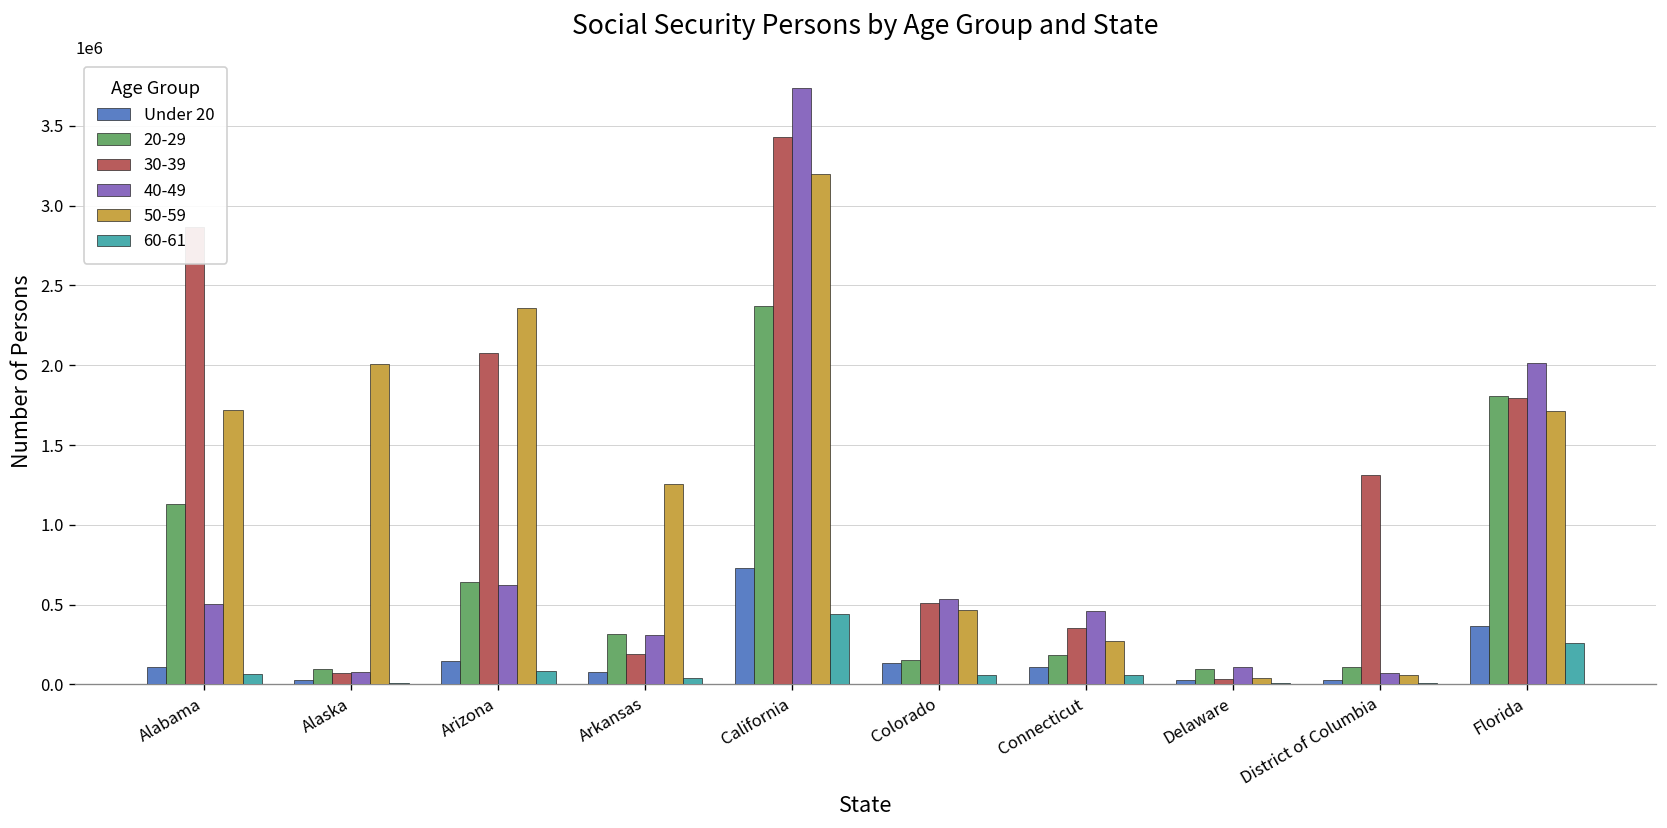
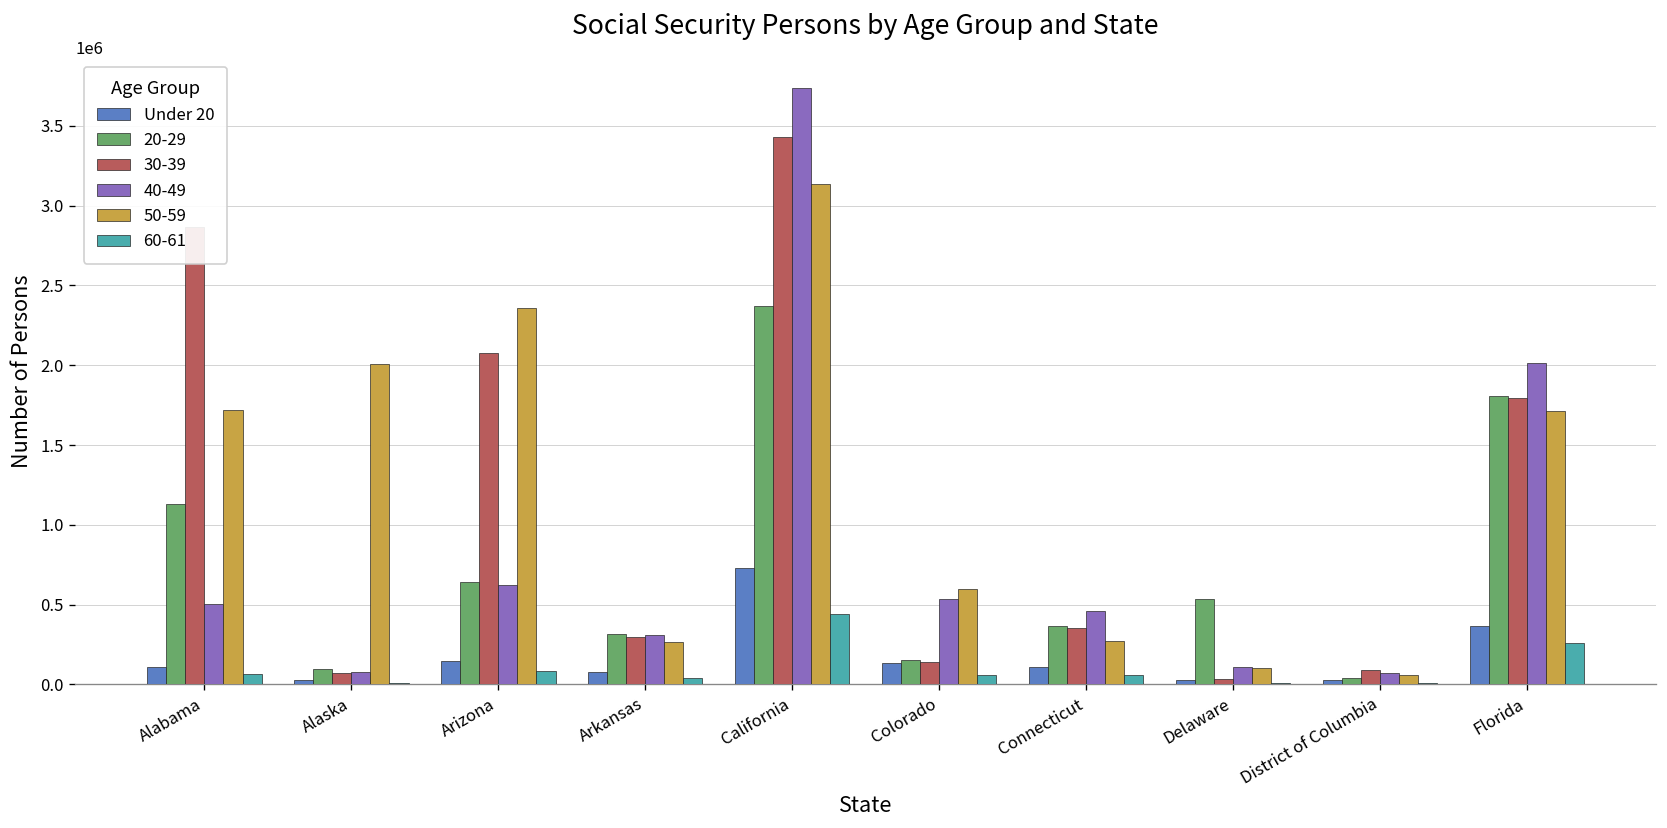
30-39, Arkansas: 190000 -> 300000
50-59, Arkansas: 1260000 -> 270000
50-59, California: 3200000 -> 3130000
30-39, Colorado: 510000 -> 140000
50-59, Colorado: 470000 -> 600000
20-29, Connecticut: 180000 -> 370000
20-29, Delaware: 100000 -> 540000
50-59, Delaware: 40000 -> 100000
20-29, District of Columbia: 110000 -> 40000
30-39, District of Columbia: 1310000 -> 90000
